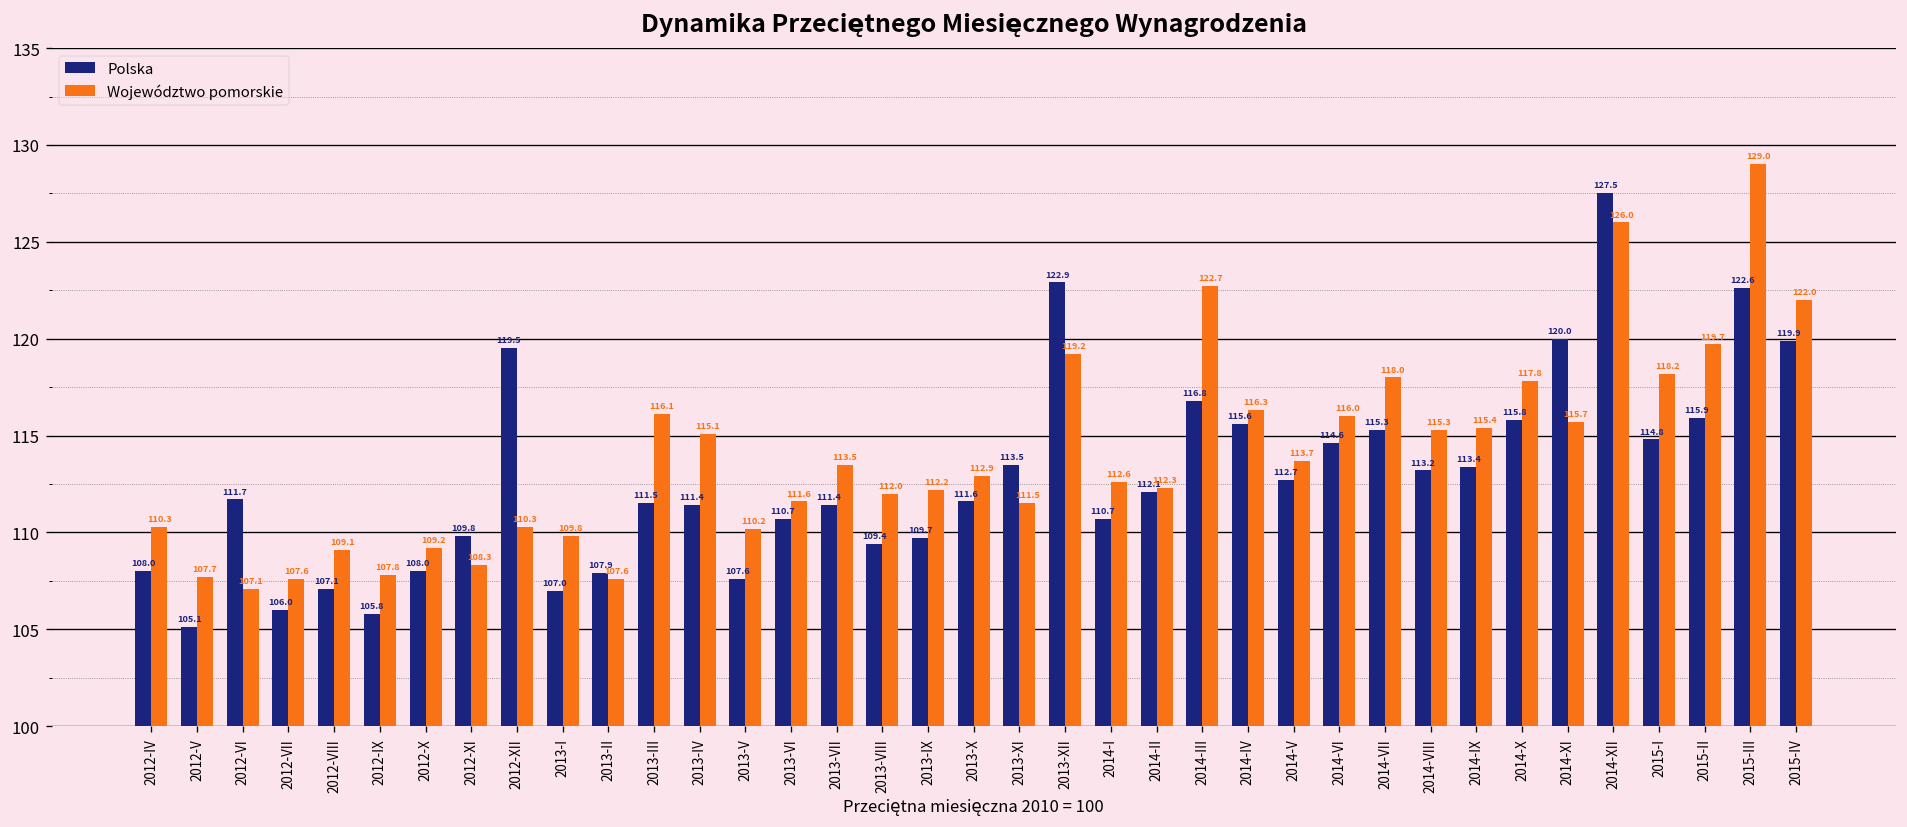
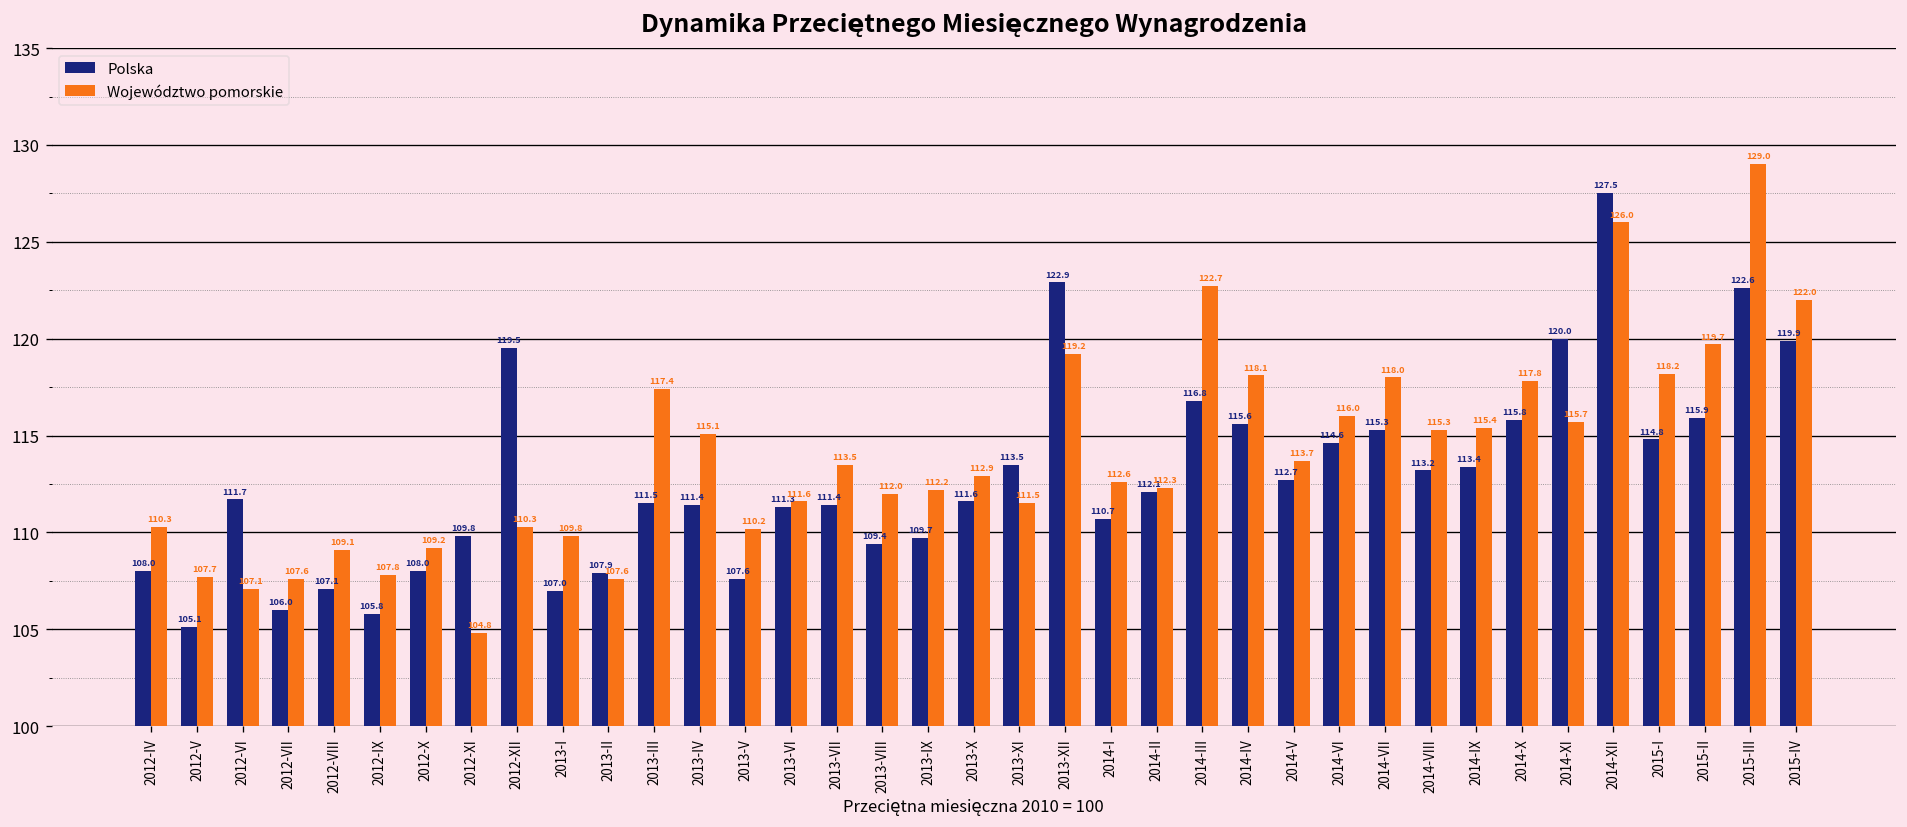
Województwo pomorskie, 2012-XI: 108.3 -> 104.8
Województwo pomorskie, 2013-III: 116.1 -> 117.4
Polska, 2013-VI: 110.7 -> 111.3
Województwo pomorskie, 2014-IV: 116.3 -> 118.1
